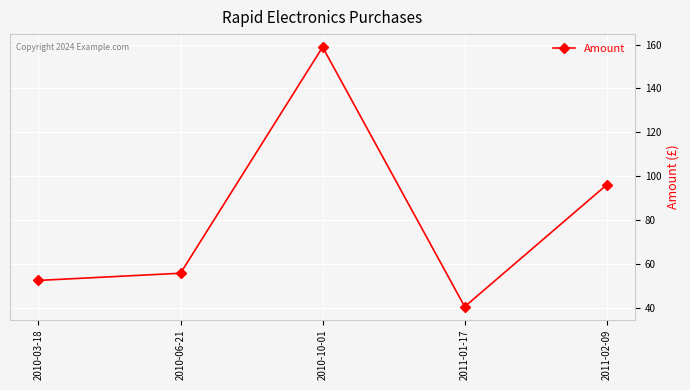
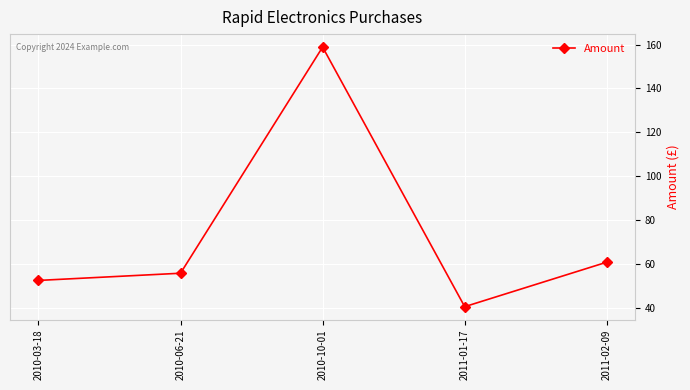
2011-02-09: 96 -> 61
